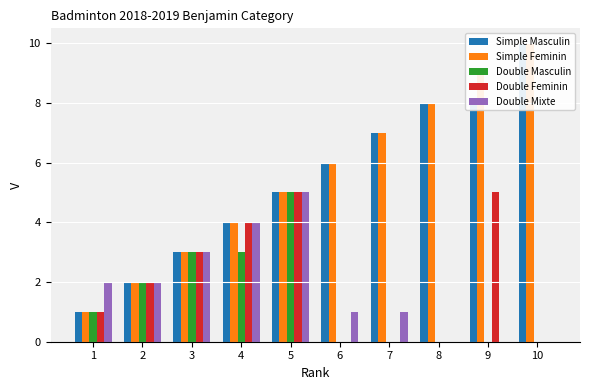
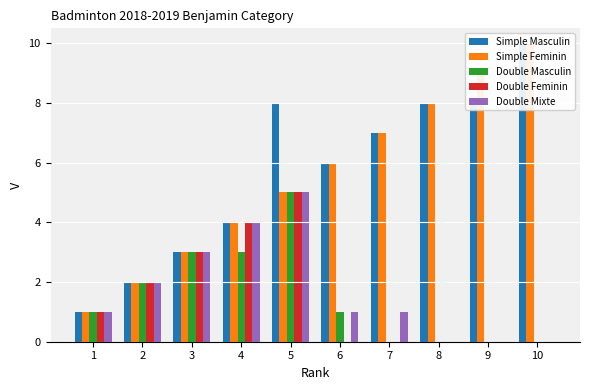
Double Mixte, 1: 2 -> 1
Simple Masculin, 5: 5 -> 8
Double Masculin, 6: 0 -> 1
Double Feminin, 9: 5 -> 0
